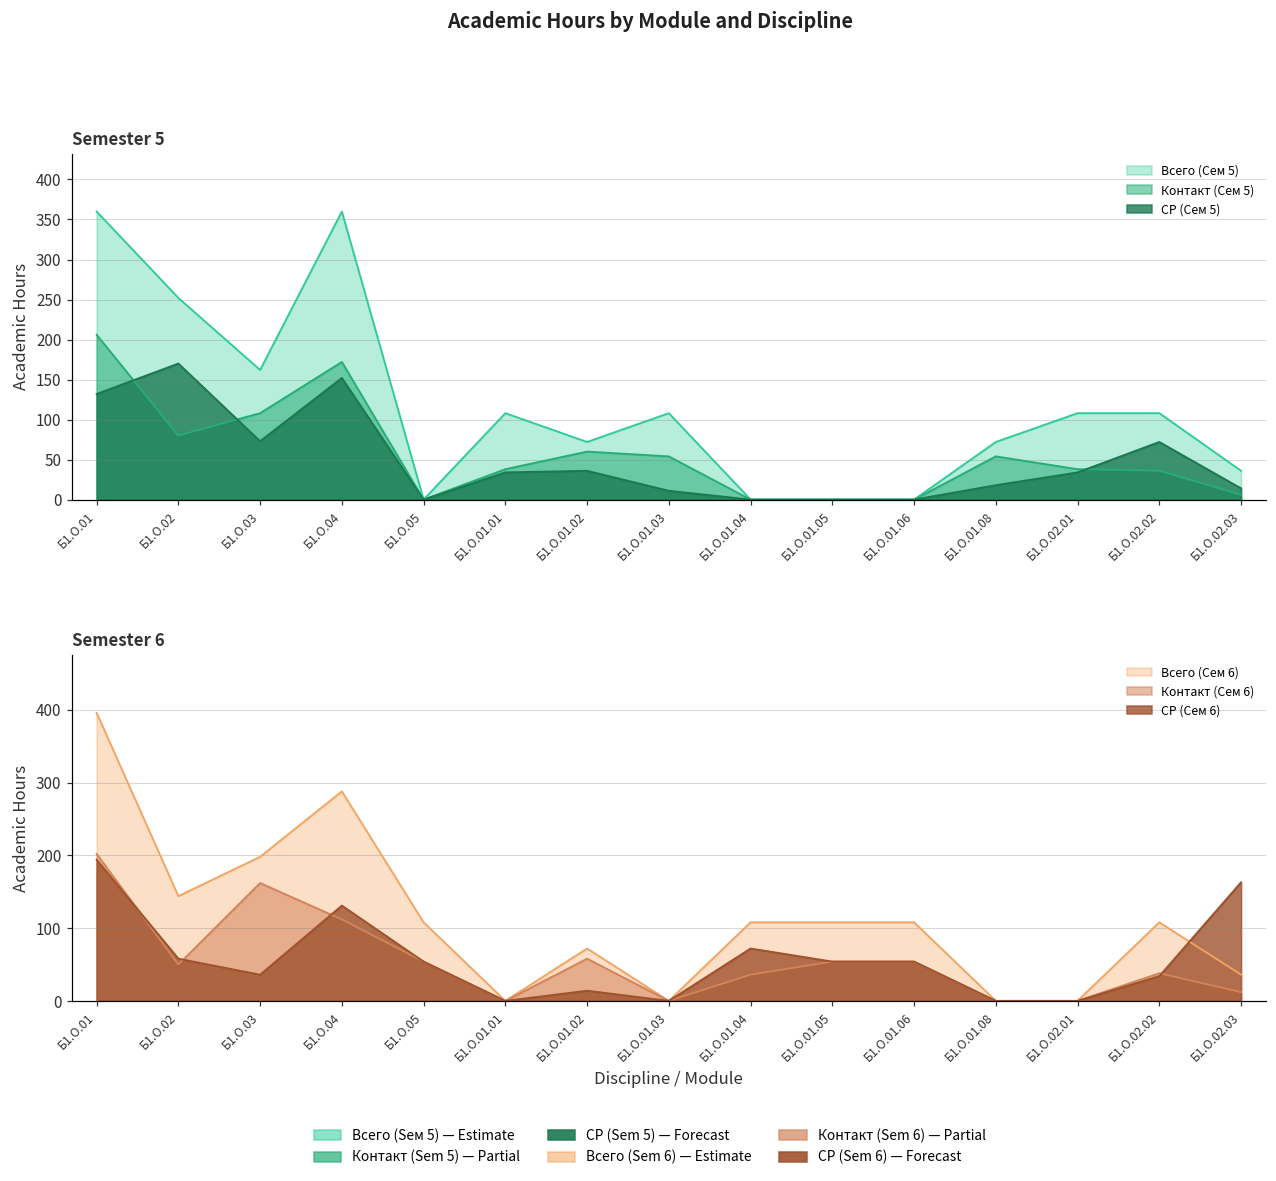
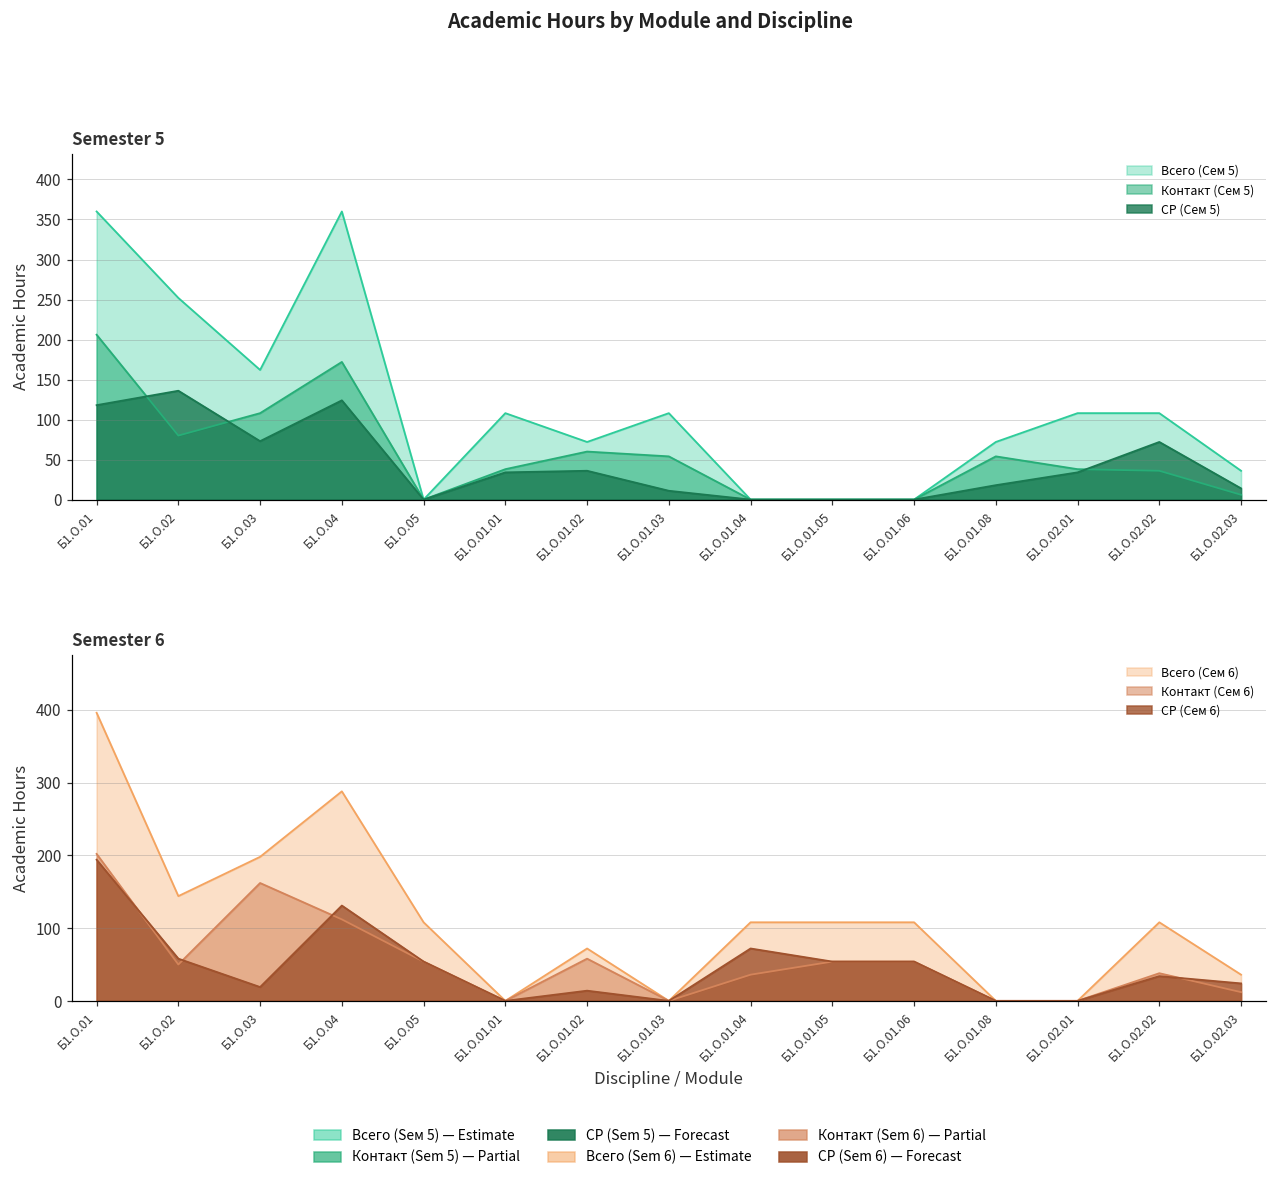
Semester 5, СР (Сем 5), Б1.О.01: 130 -> 120
Semester 5, СР (Сем 5), Б1.О.02: 170 -> 140
Semester 5, СР (Сем 5), Б1.О.04: 150 -> 120
Semester 6, СР (Сем 6), Б1.О.03: 40 -> 20
Semester 6, СР (Сем 6), Б1.О.02.03: 160 -> 20
